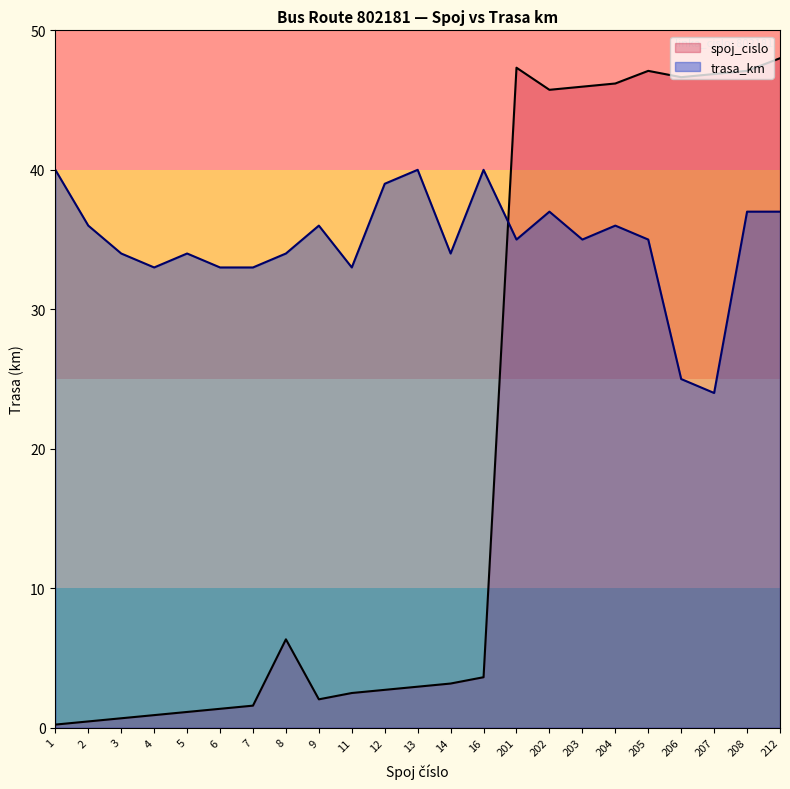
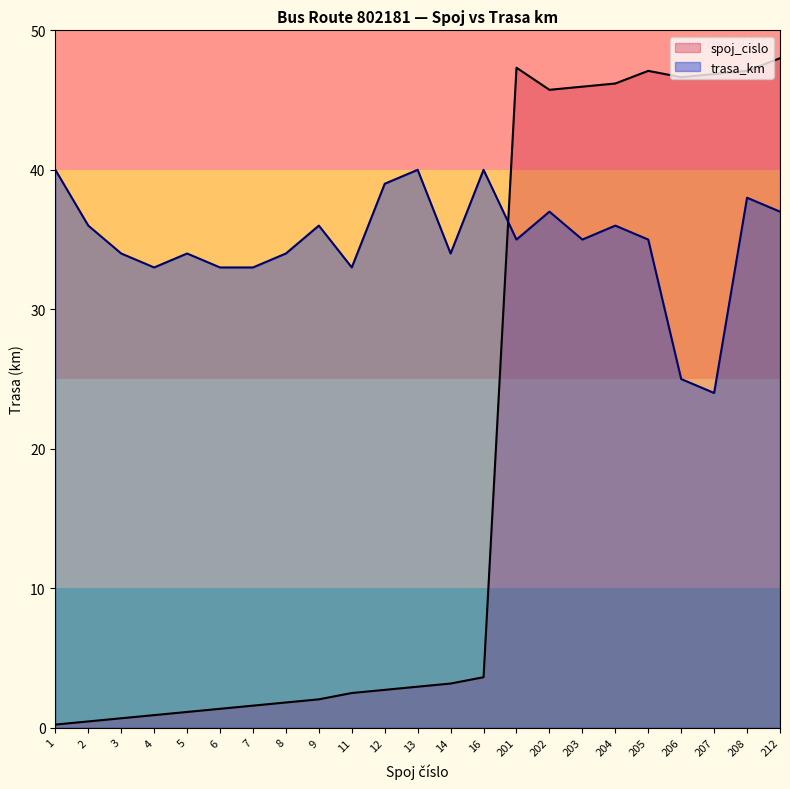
spoj_cislo, 8: 6.3 -> 1.8
trasa_km, 208: 37 -> 38
